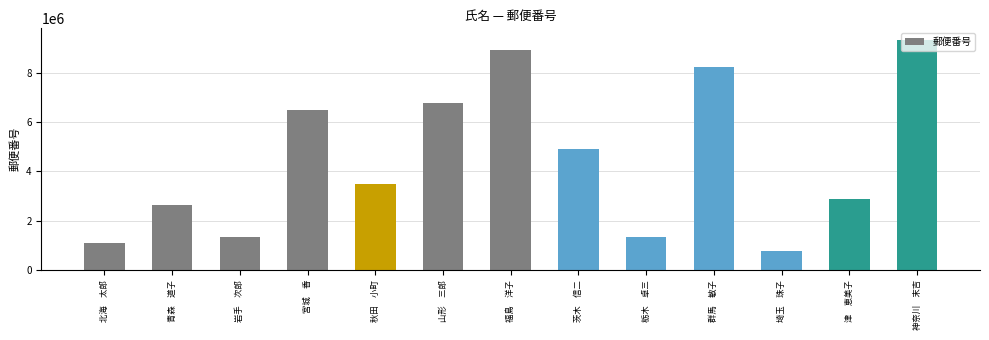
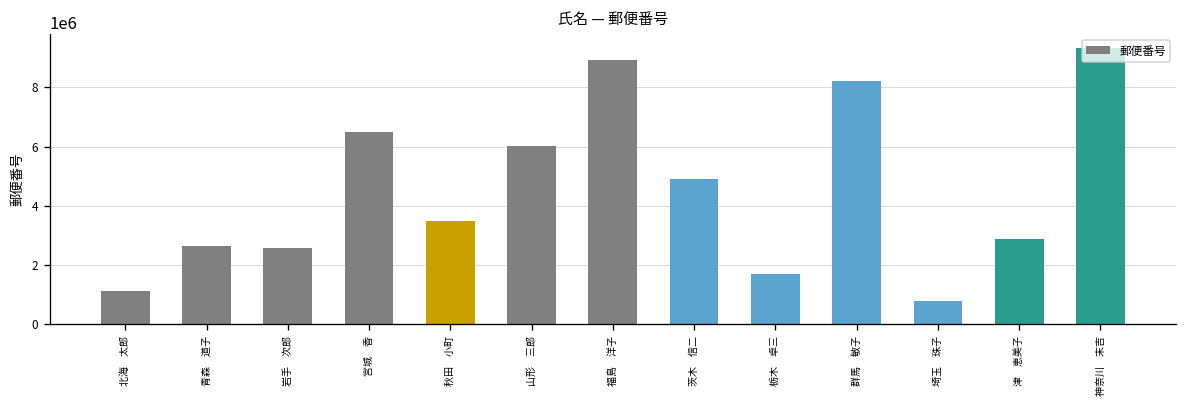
岩手 次郎: 1400000 -> 2600000
山形 三郎: 6800000 -> 6000000
栃木 卓三: 1400000 -> 1700000
